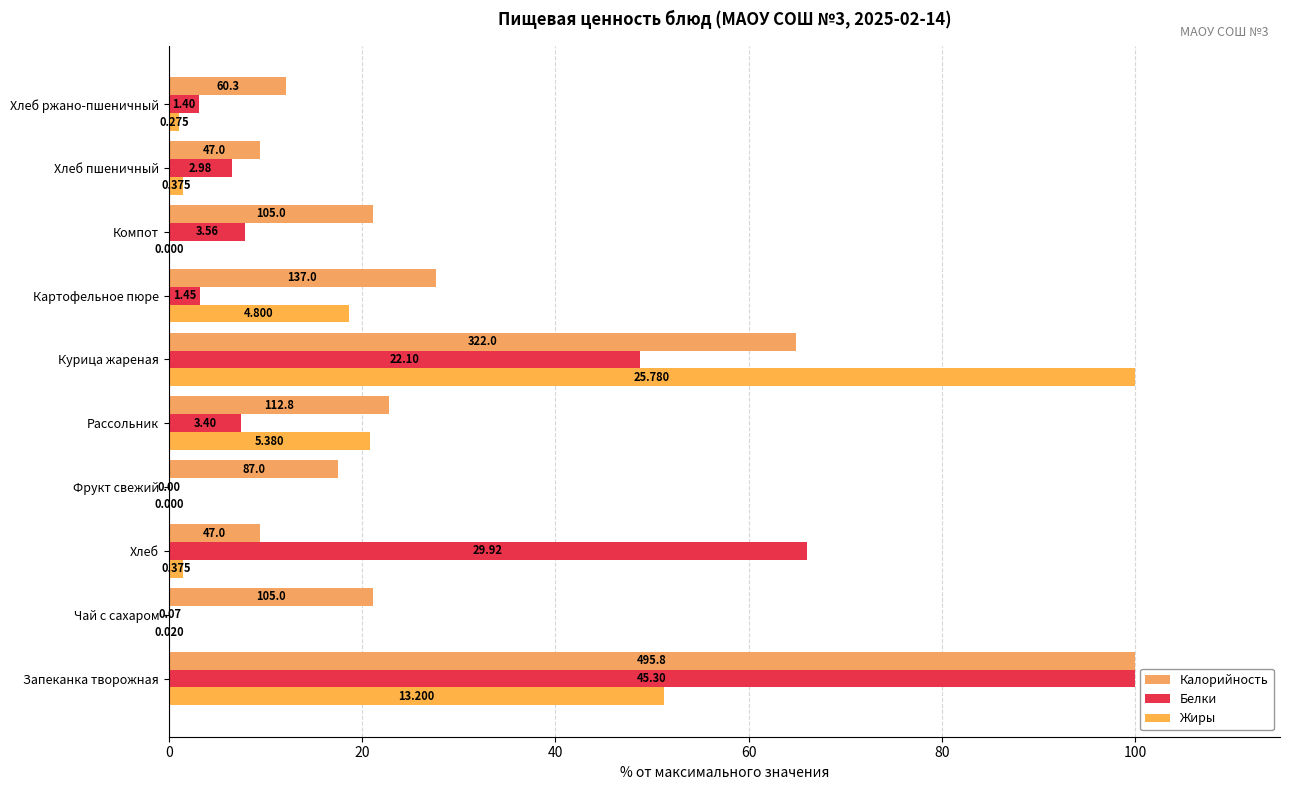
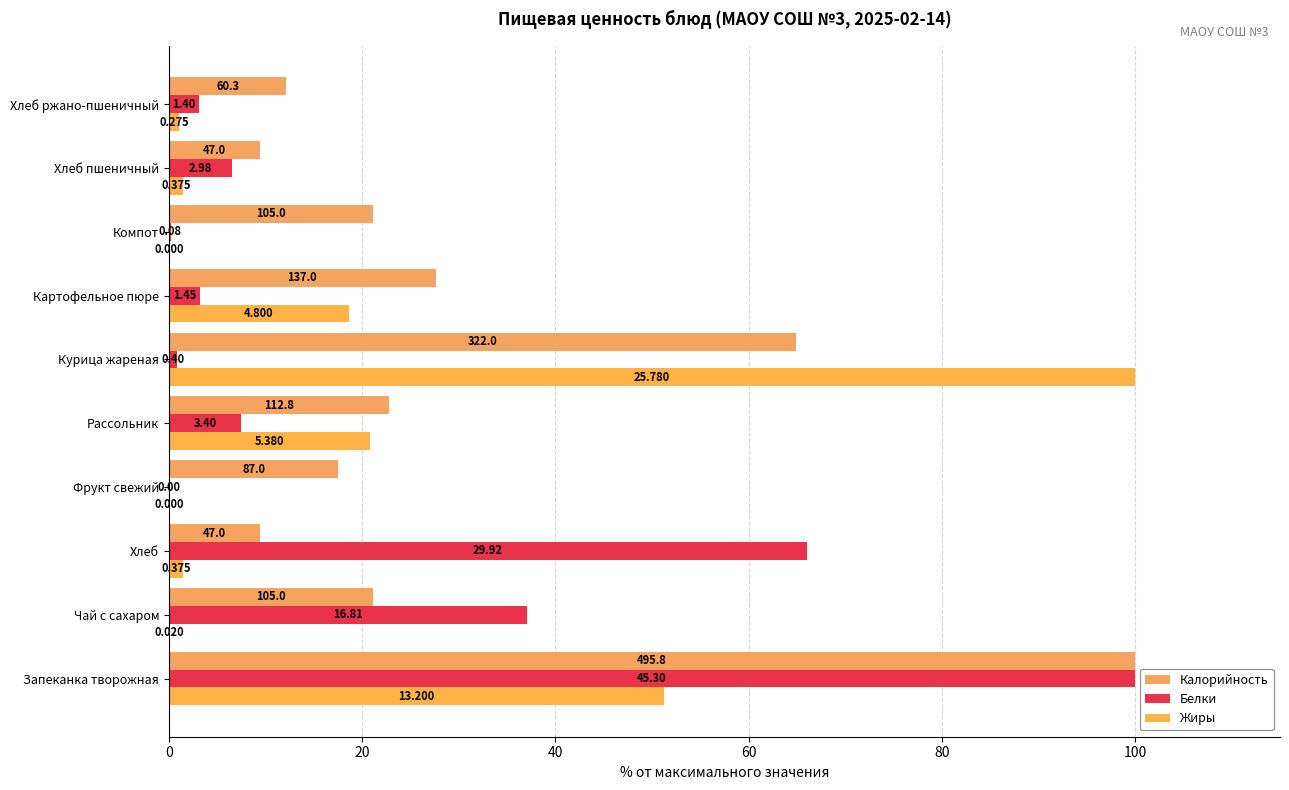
Белки, Компот: 3.56 -> 0.08
Белки, Курица жареная: 22.10 -> 0.40
Белки, Чай с сахаром: 0.07 -> 16.81
